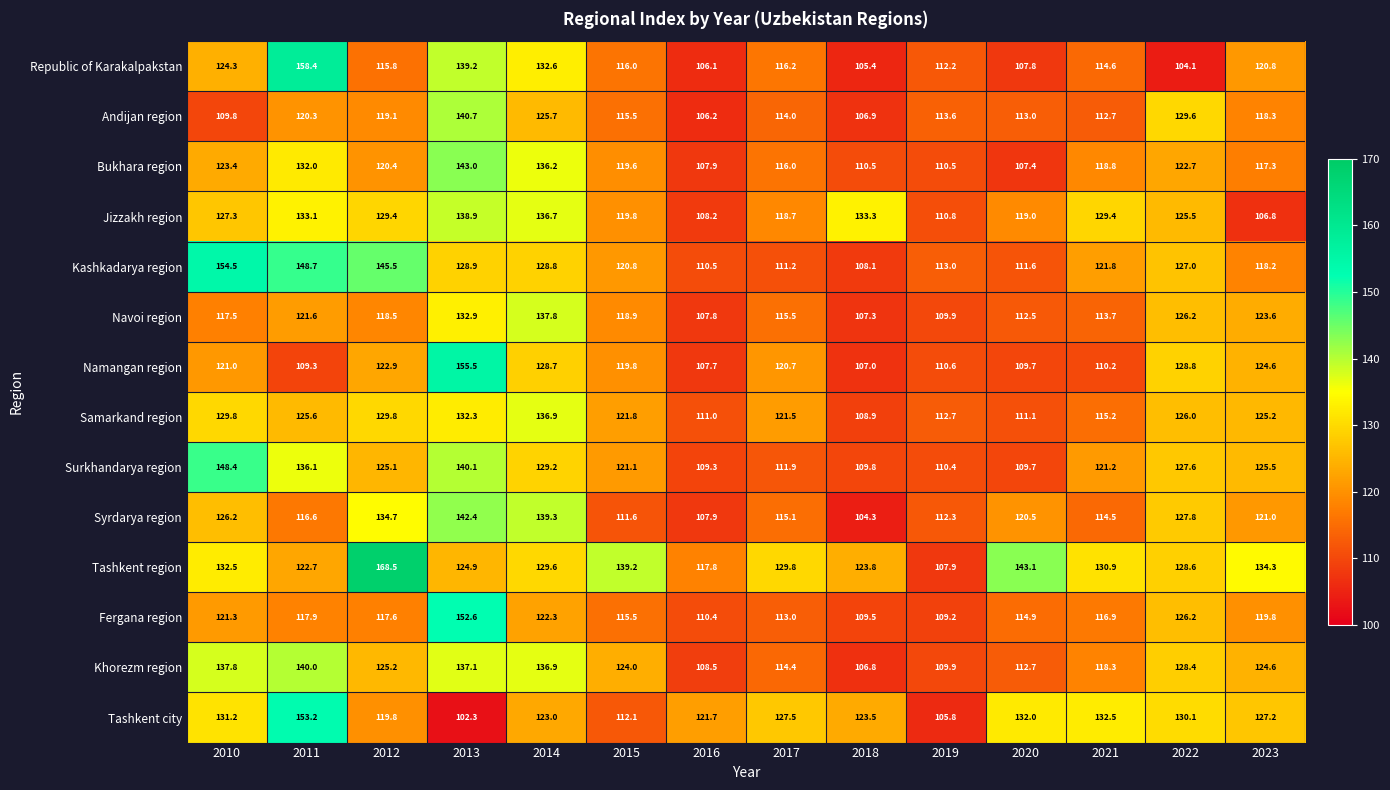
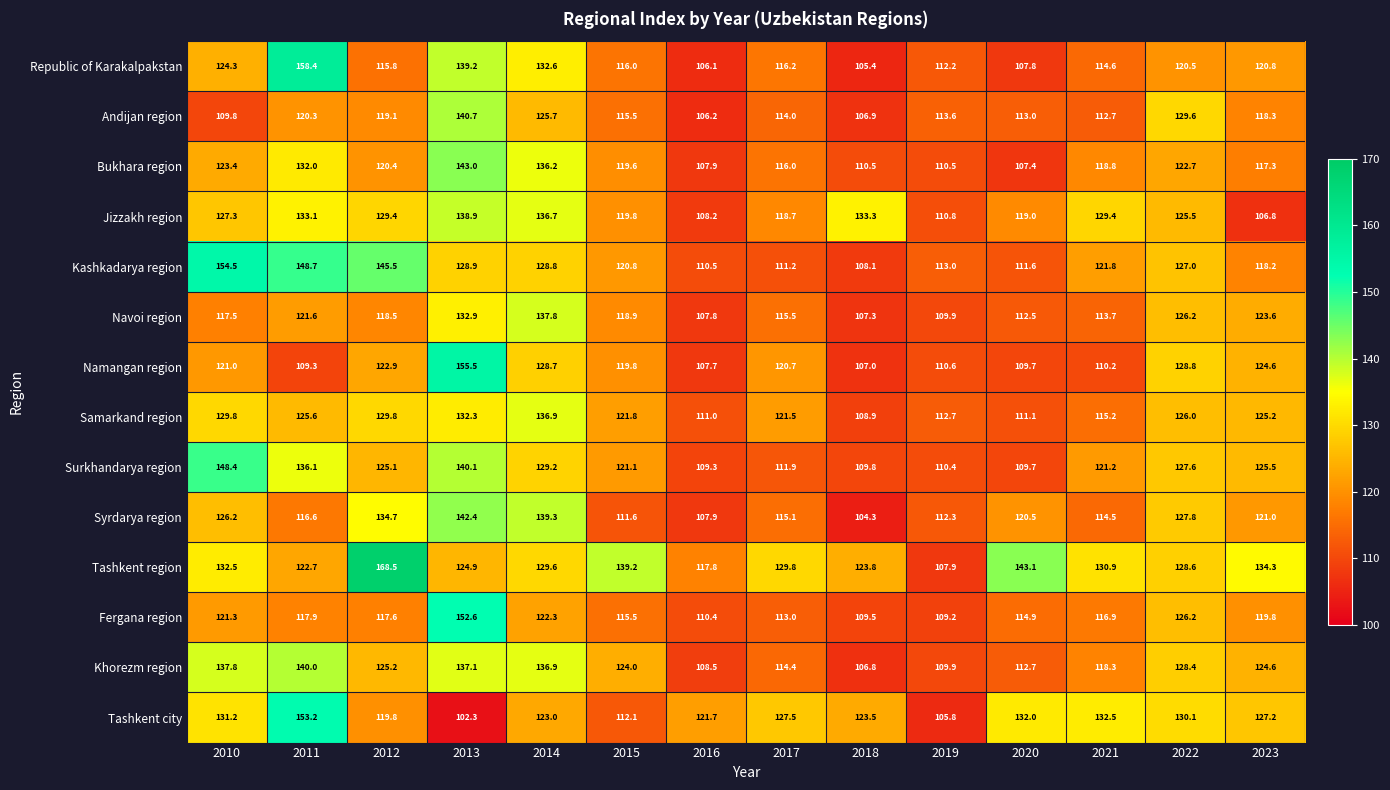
Republic of Karakalpakstan, 2022: 104.1 -> 120.5
